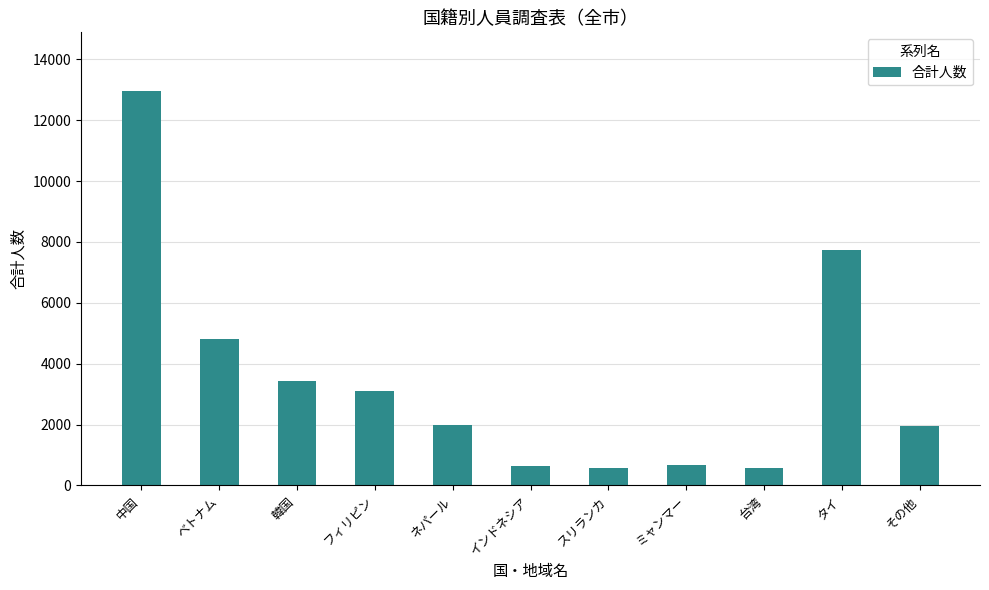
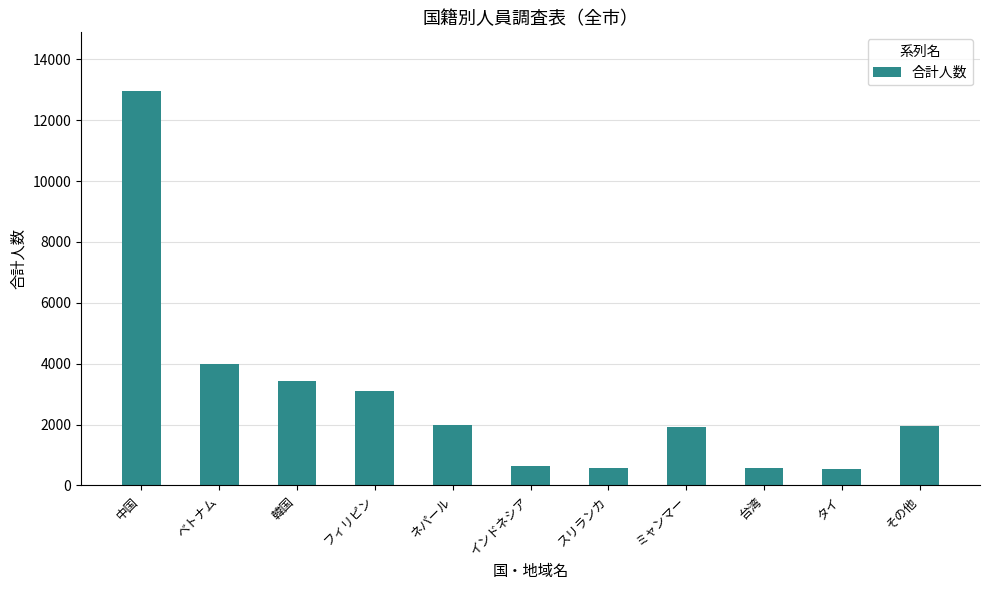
ベトナム: 4800 -> 4000
ミャンマー: 700 -> 1900
タイ: 7700 -> 600
